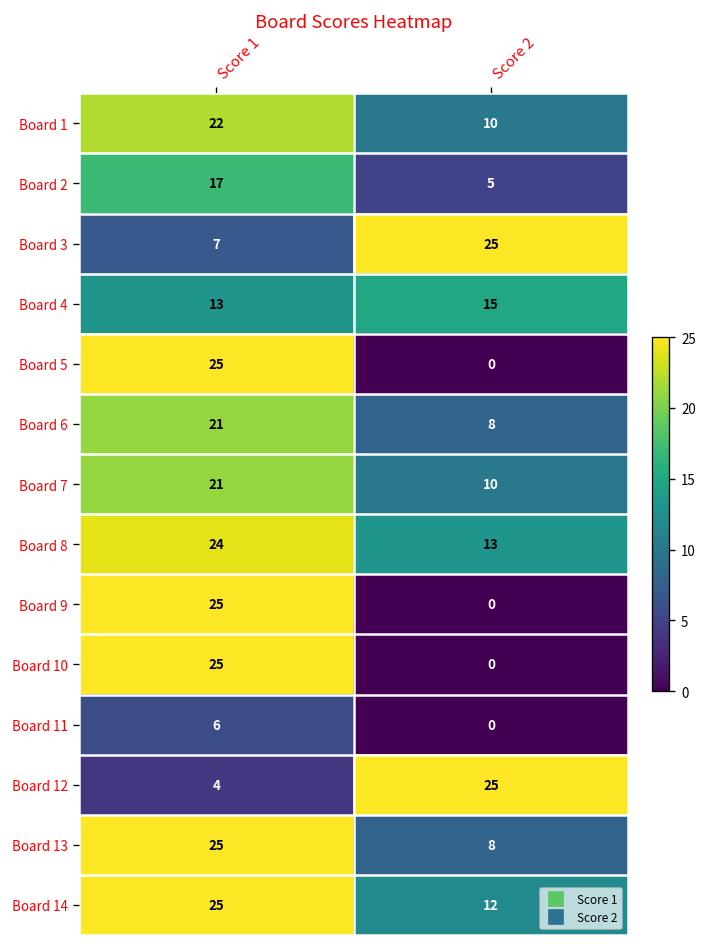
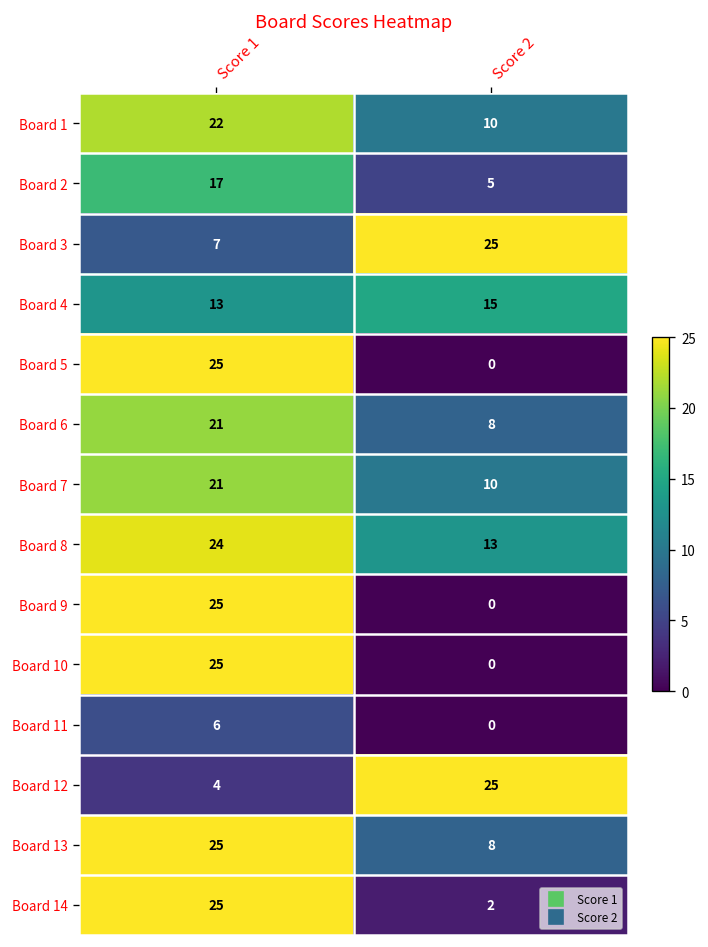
Board 14, Score 2: 12 -> 2
